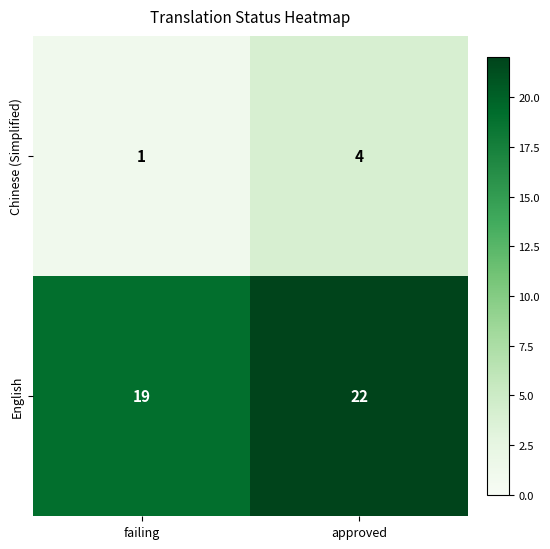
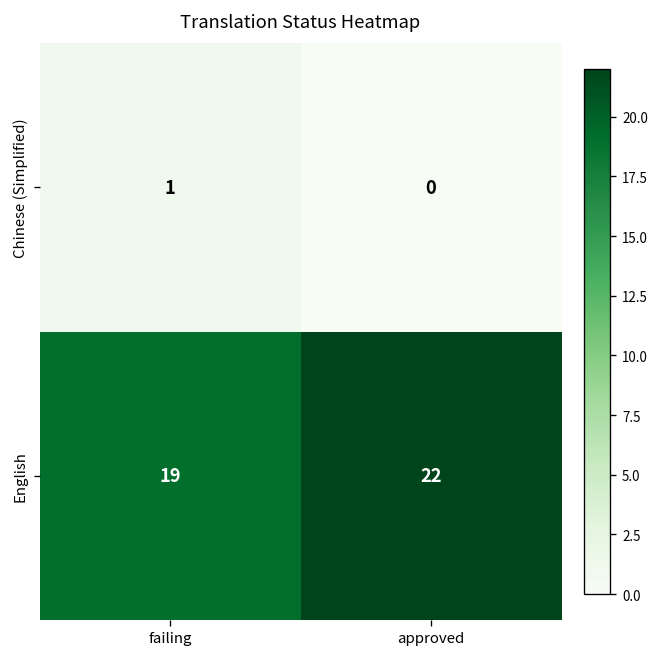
Chinese (Simplified), approved: 4 -> 0
